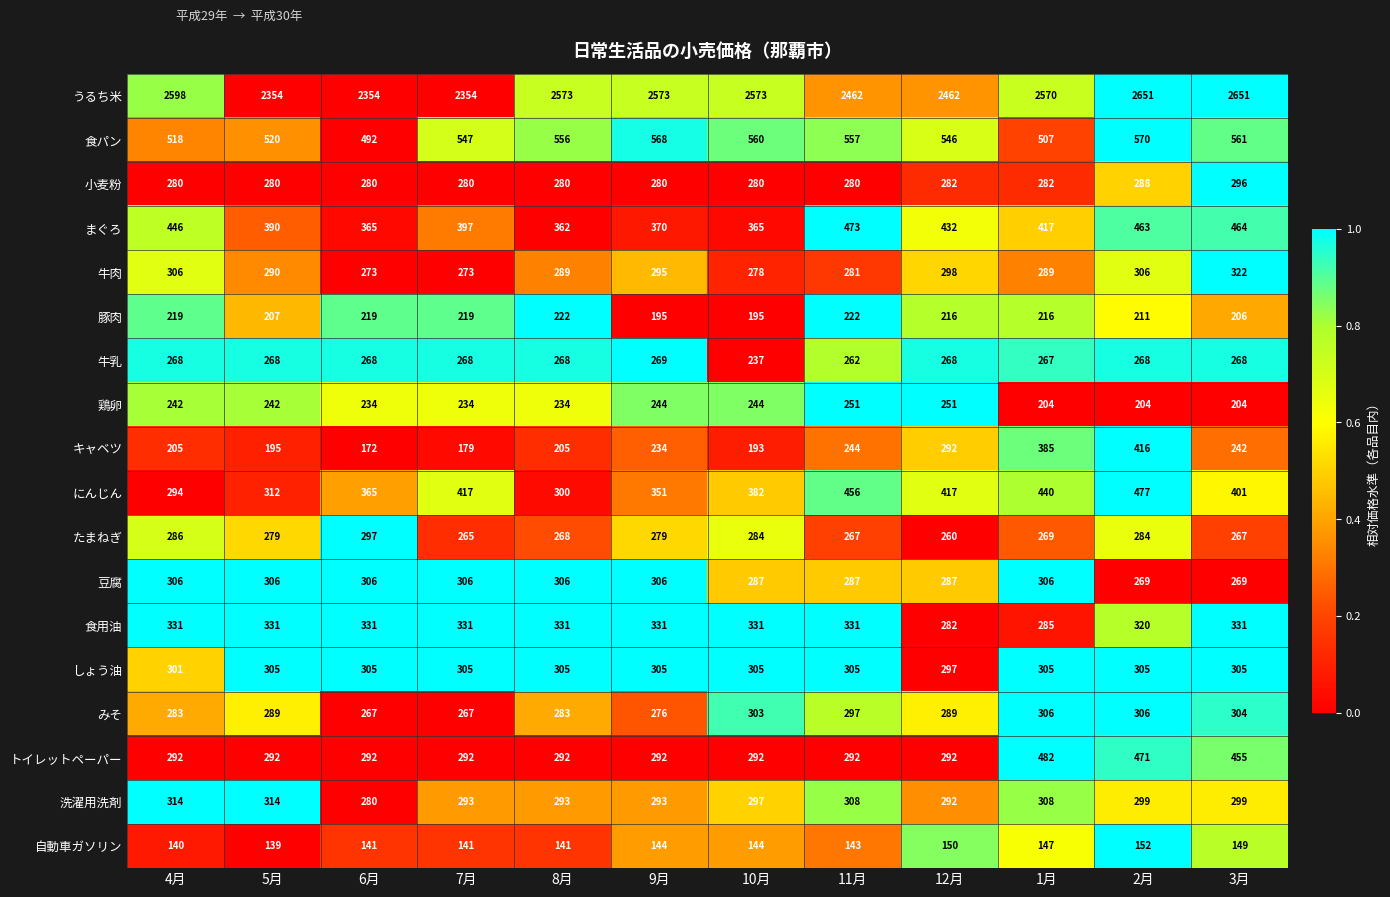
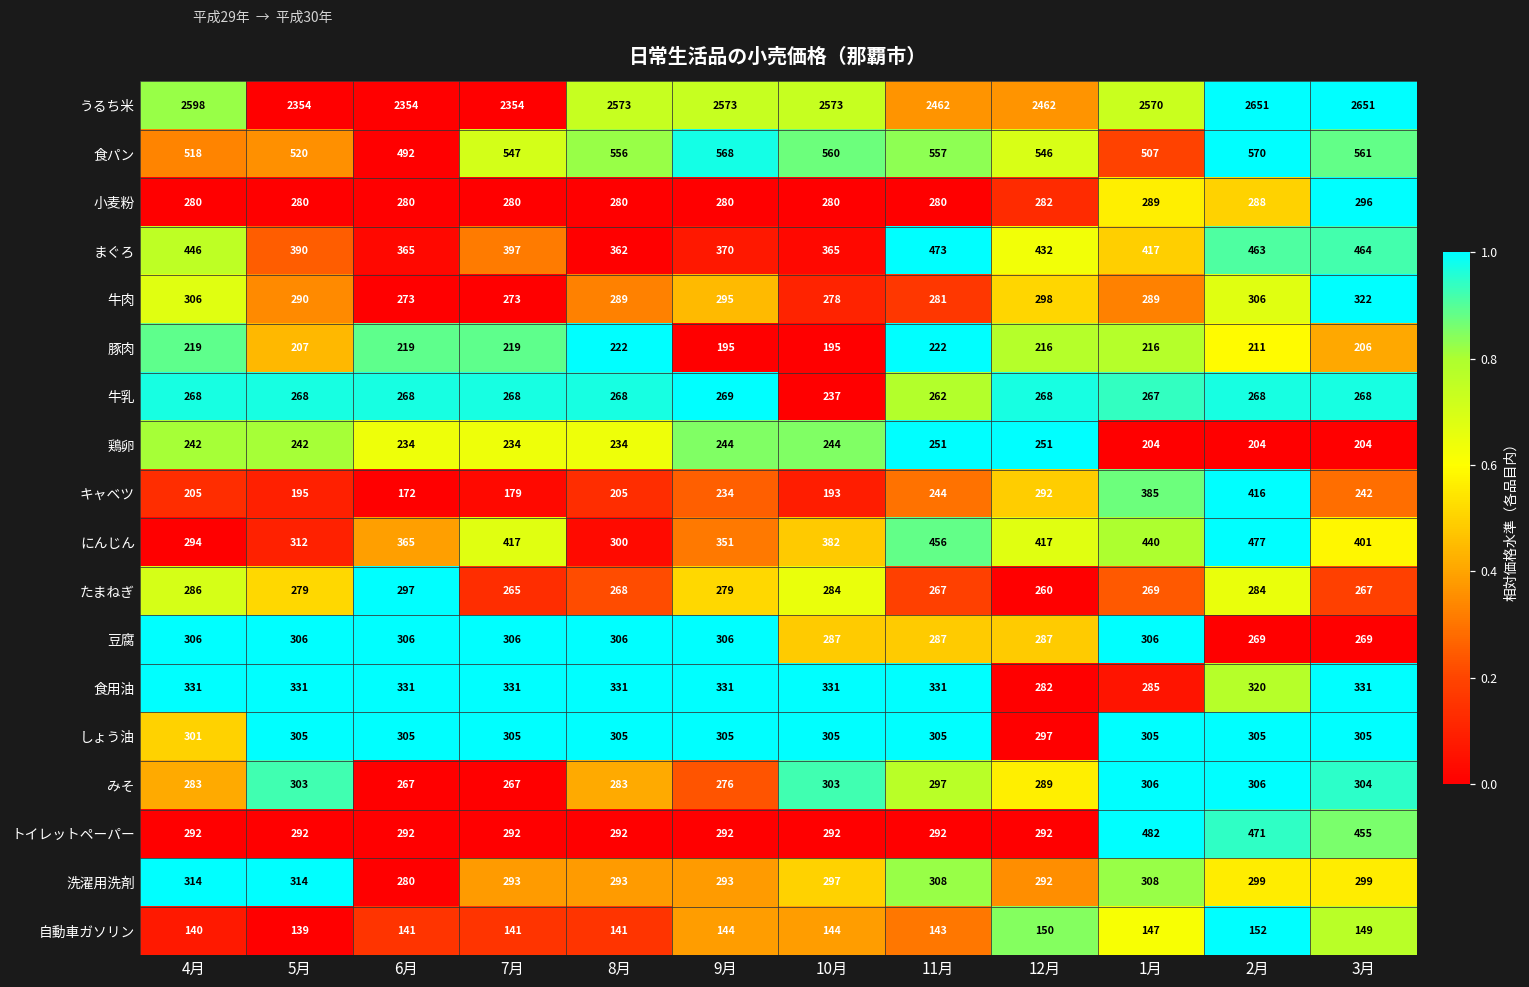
小麦粉, 1月: 282 -> 289
みそ, 5月: 289 -> 303
